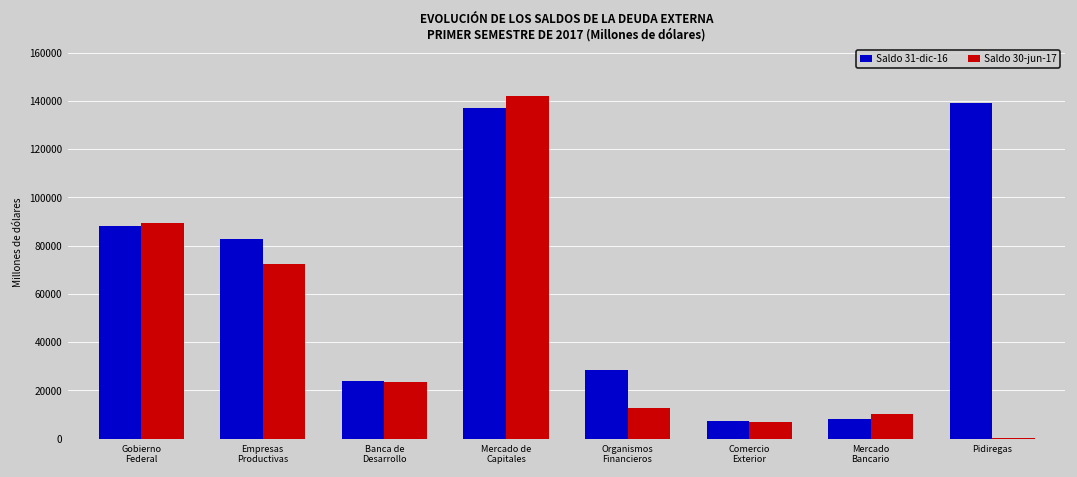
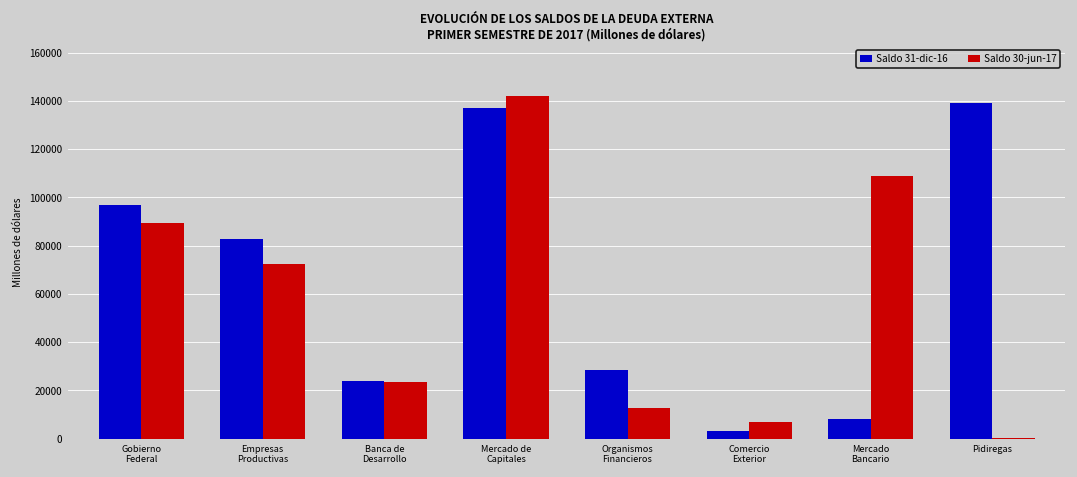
Saldo 31-dic-16, Gobierno Federal: 88000 -> 97000
Saldo 31-dic-16, Comercio Exterior: 7000 -> 3000
Saldo 30-jun-17, Mercado Bancario: 10000 -> 109000
